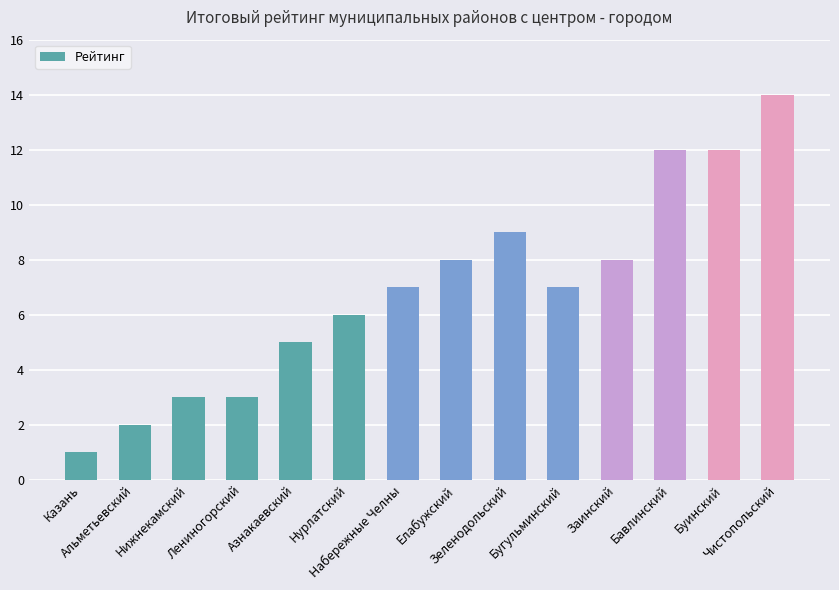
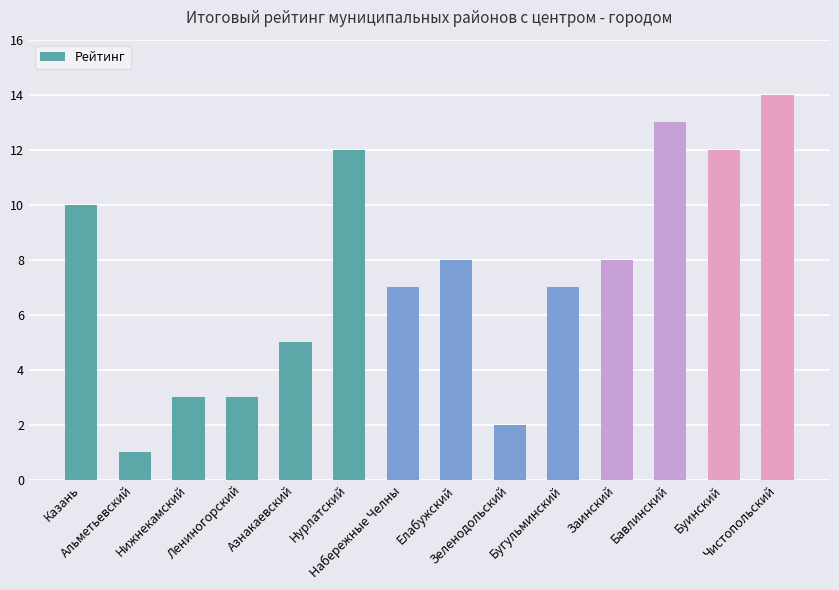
Казань: 1 -> 10
Альметьевский: 2 -> 1
Нурлатский: 6 -> 12
Зеленодольский: 9 -> 2
Бавлинский: 12 -> 13
